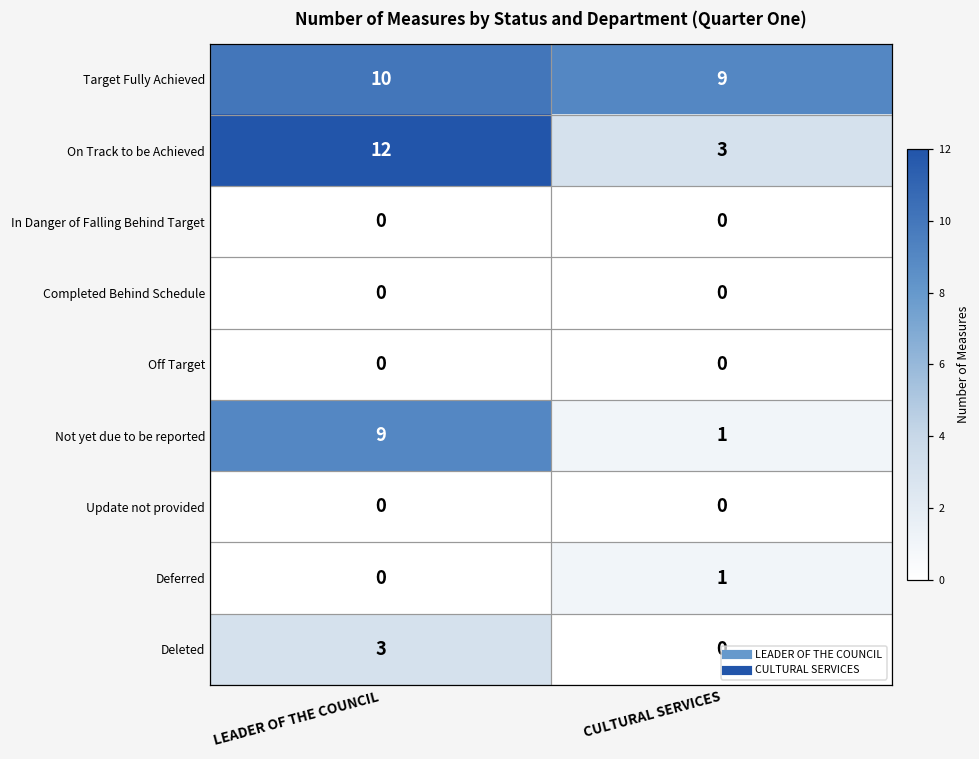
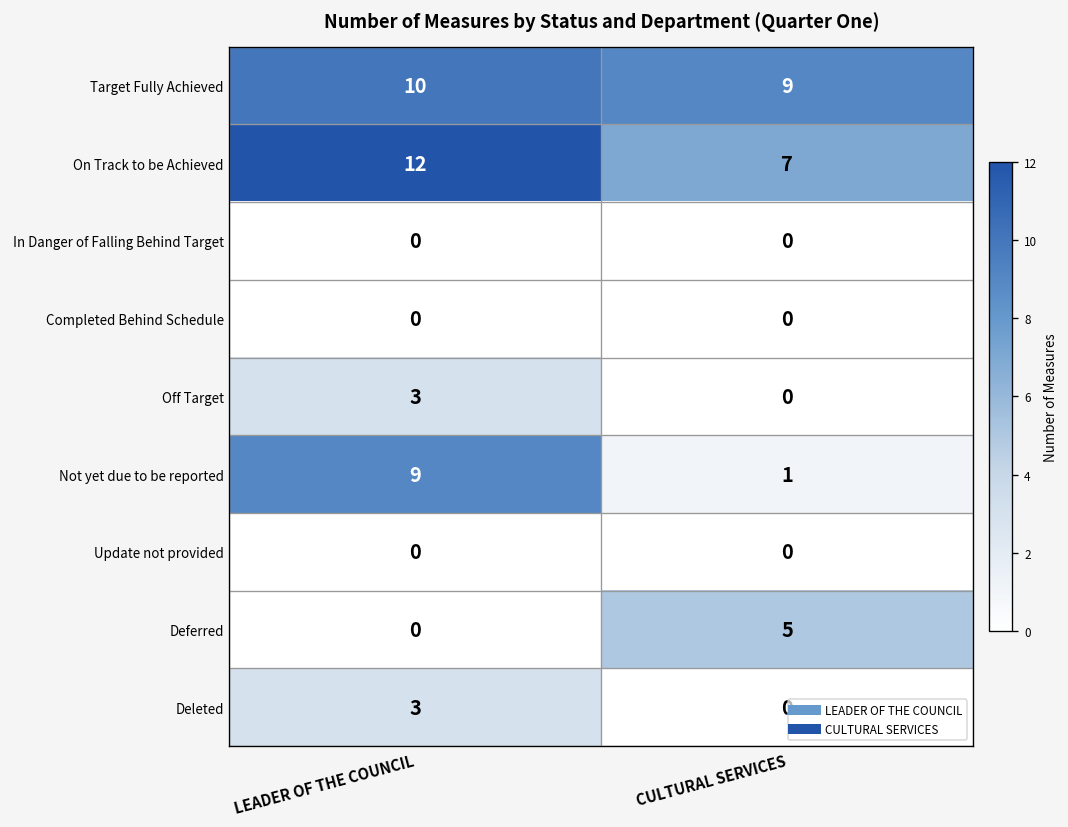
On Track to be Achieved, CULTURAL SERVICES: 3 -> 7
Off Target, LEADER OF THE COUNCIL: 0 -> 3
Deferred, CULTURAL SERVICES: 1 -> 5
